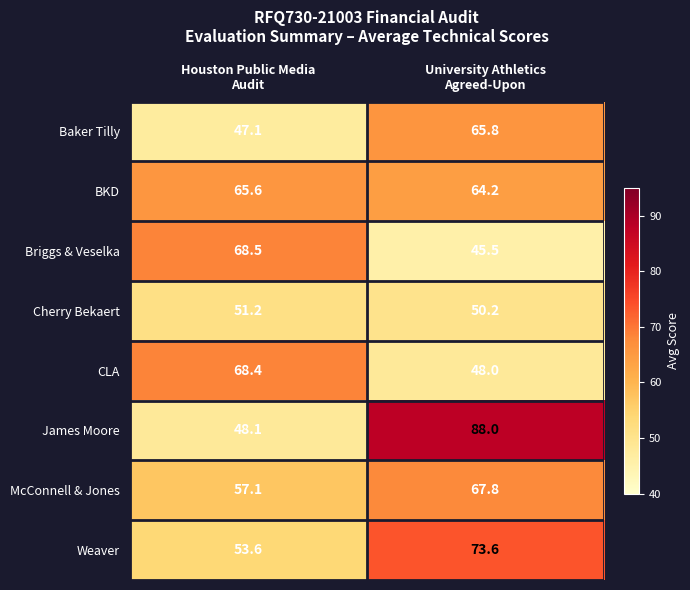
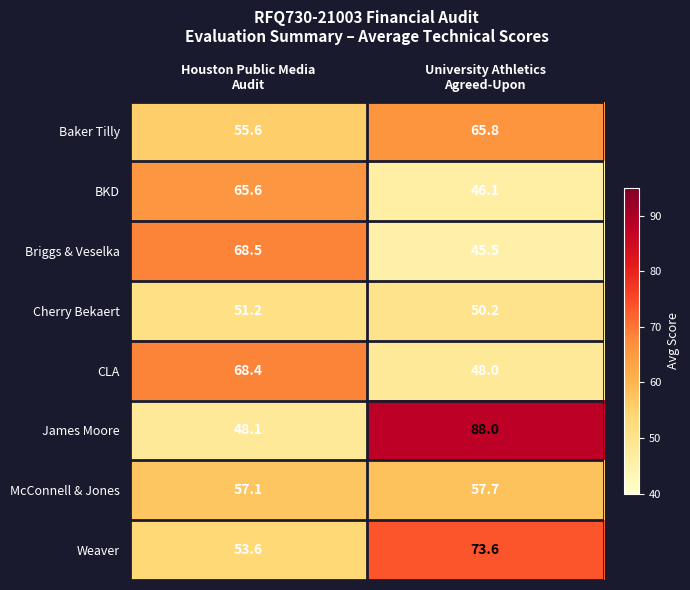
Baker Tilly, Houston Public Media Audit: 47.1 -> 55.6
BKD, University Athletics Agreed-Upon: 64.2 -> 46.1
McConnell & Jones, University Athletics Agreed-Upon: 67.8 -> 57.7
